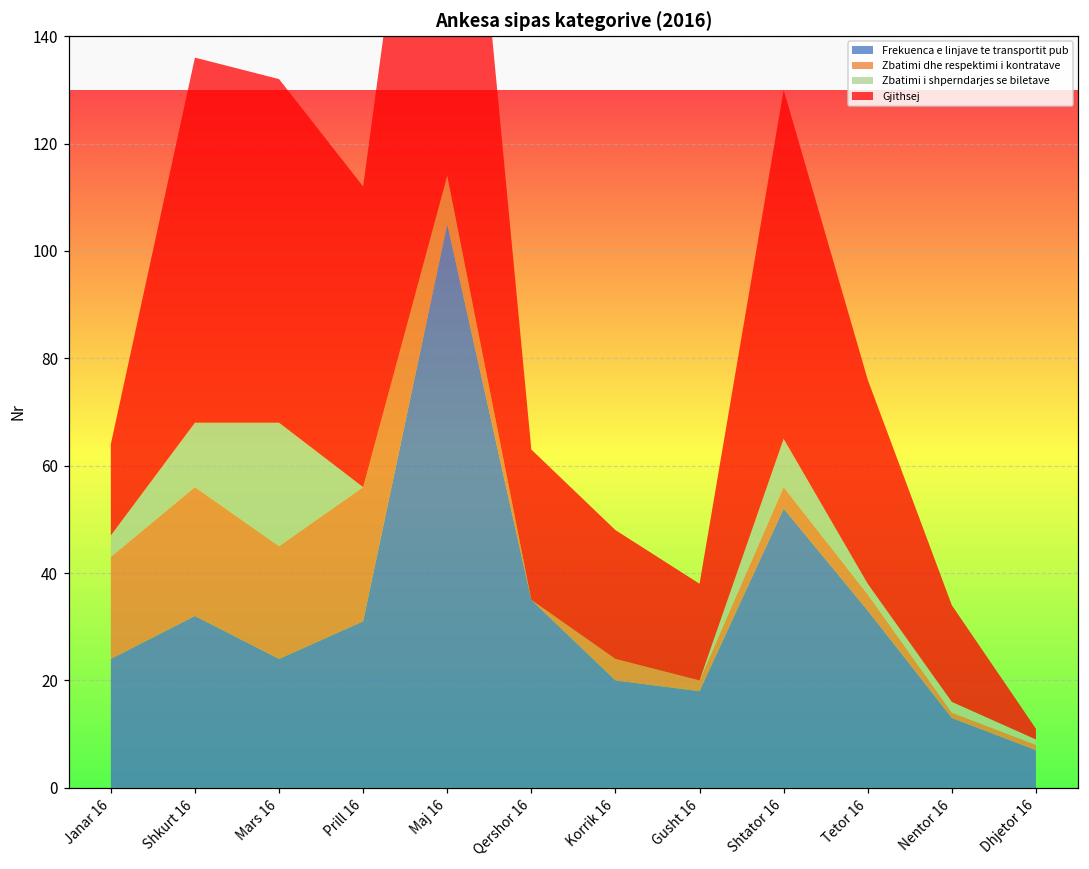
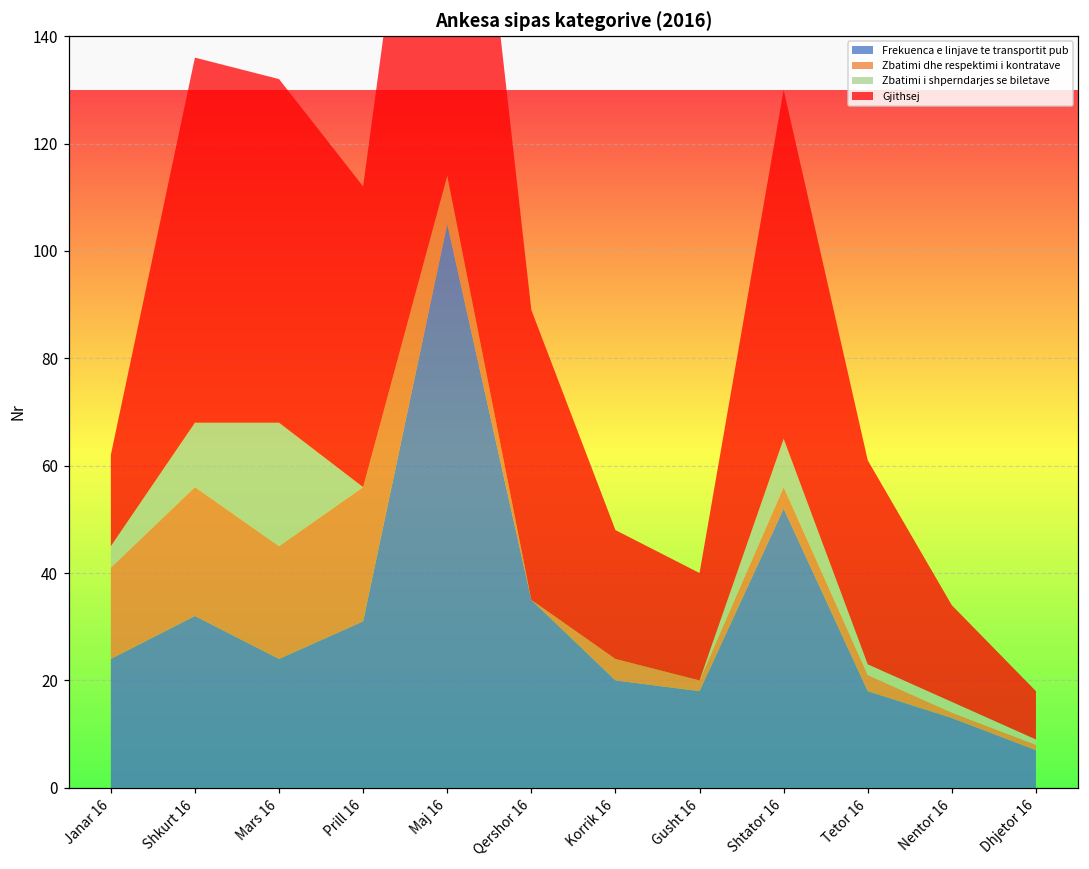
Zbatimi dhe respektimi i kontratave, Janar 16: 19 -> 17
Gjithsej, Qershor 16: 28 -> 54
Gjithsej, Gusht 16: 18 -> 20
Frekuenca e linjave te transportit pub, Tetor 16: 33 -> 18
Gjithsej, Dhjetor 16: 2 -> 9
